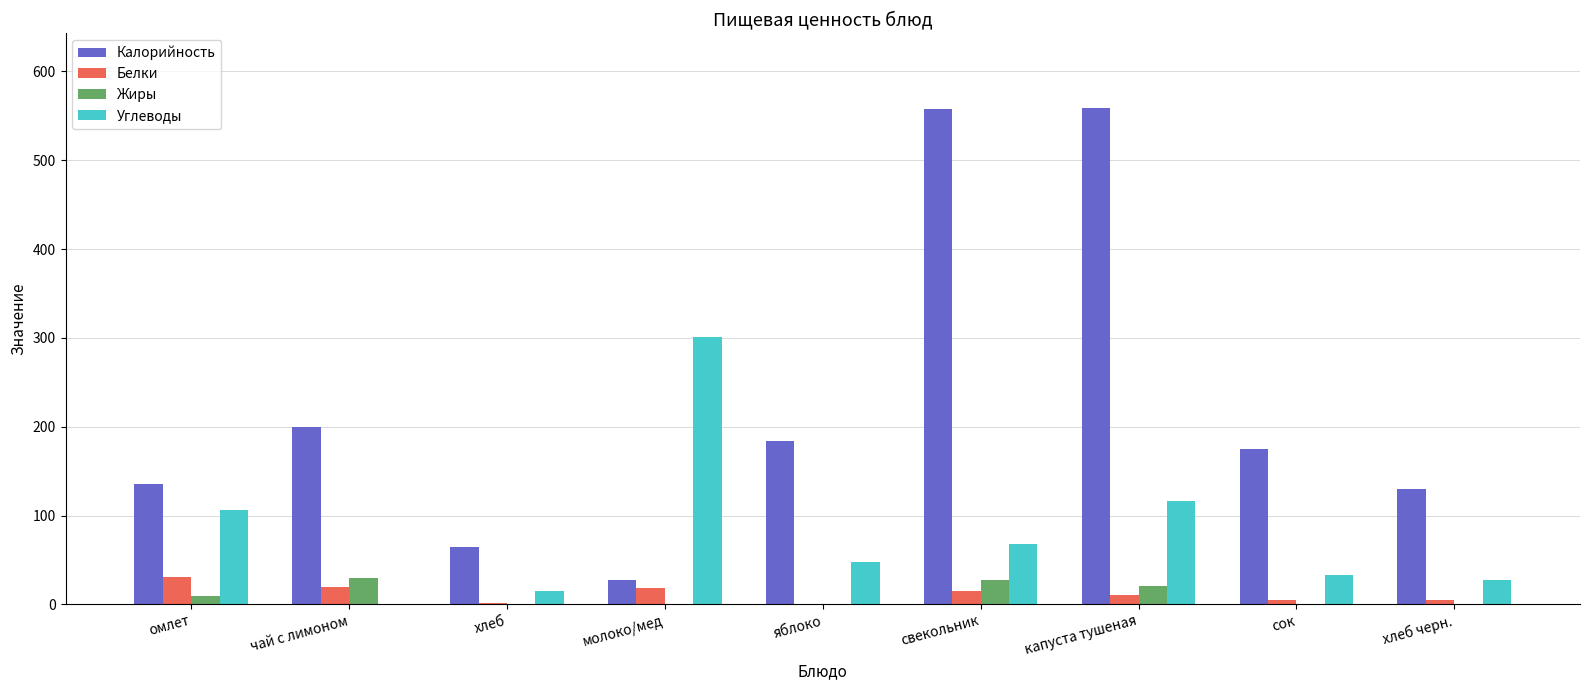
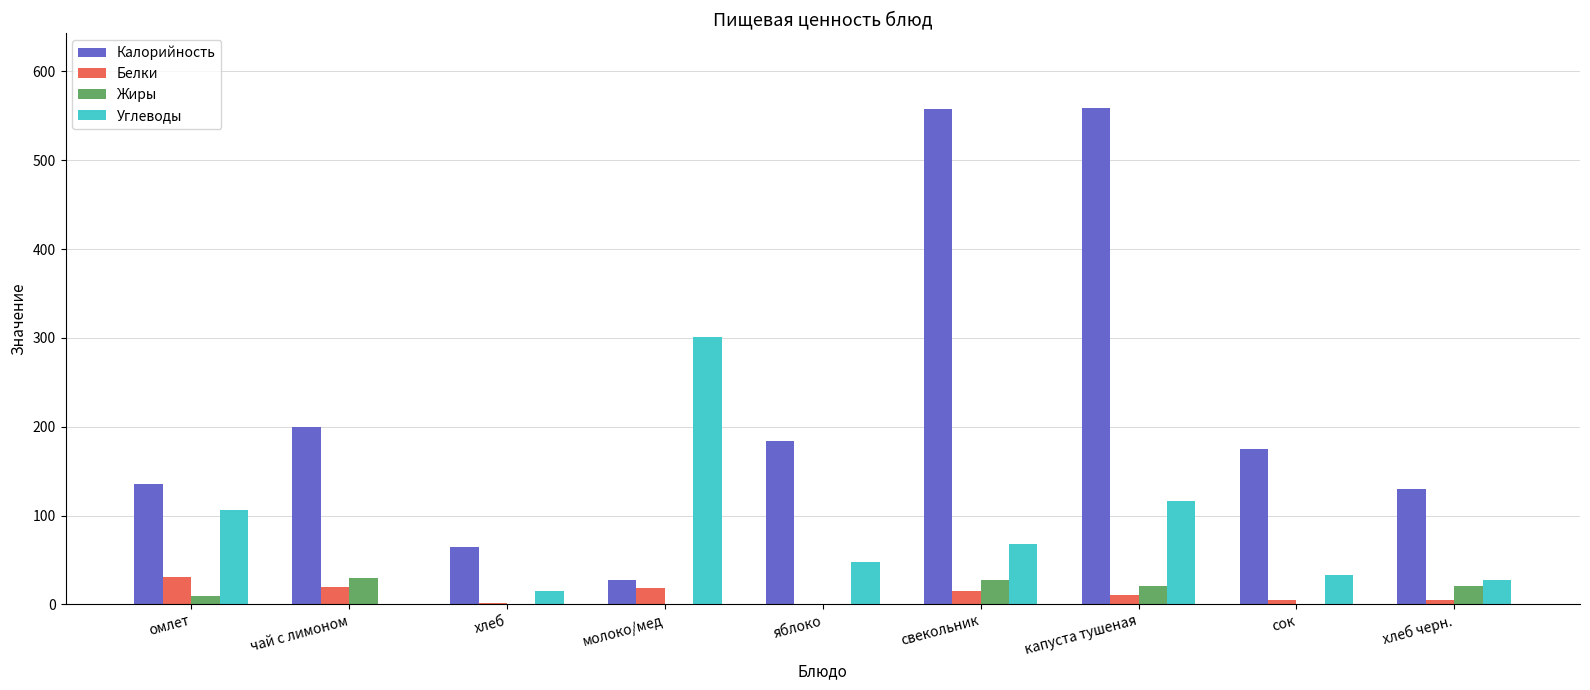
Жиры, хлеб черн.: 0 -> 20
